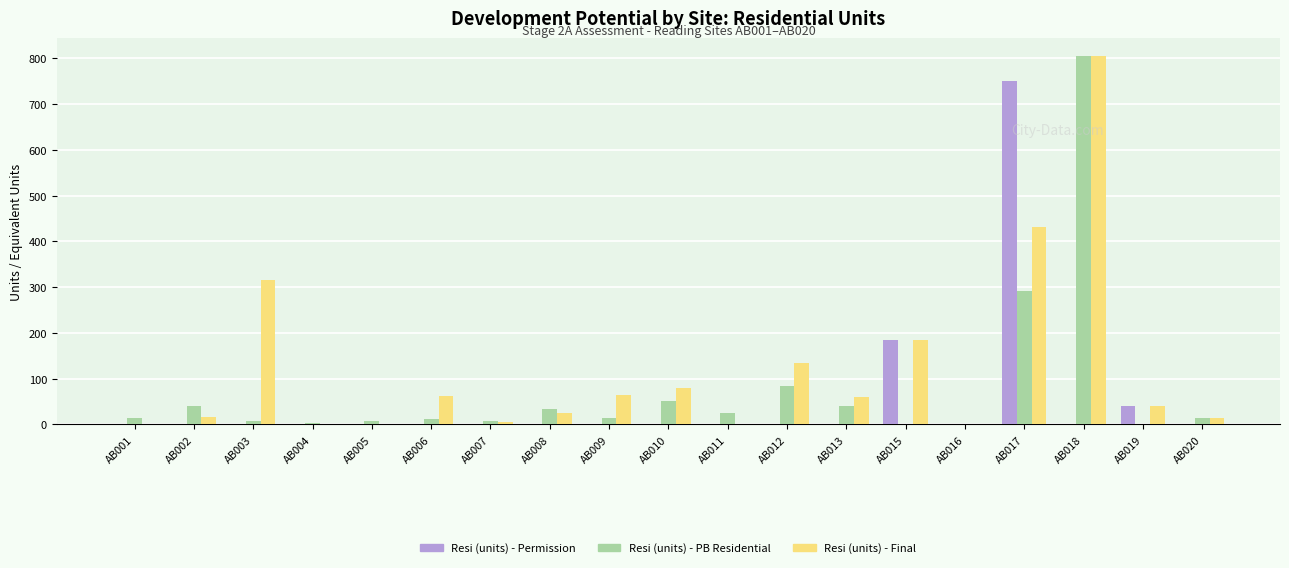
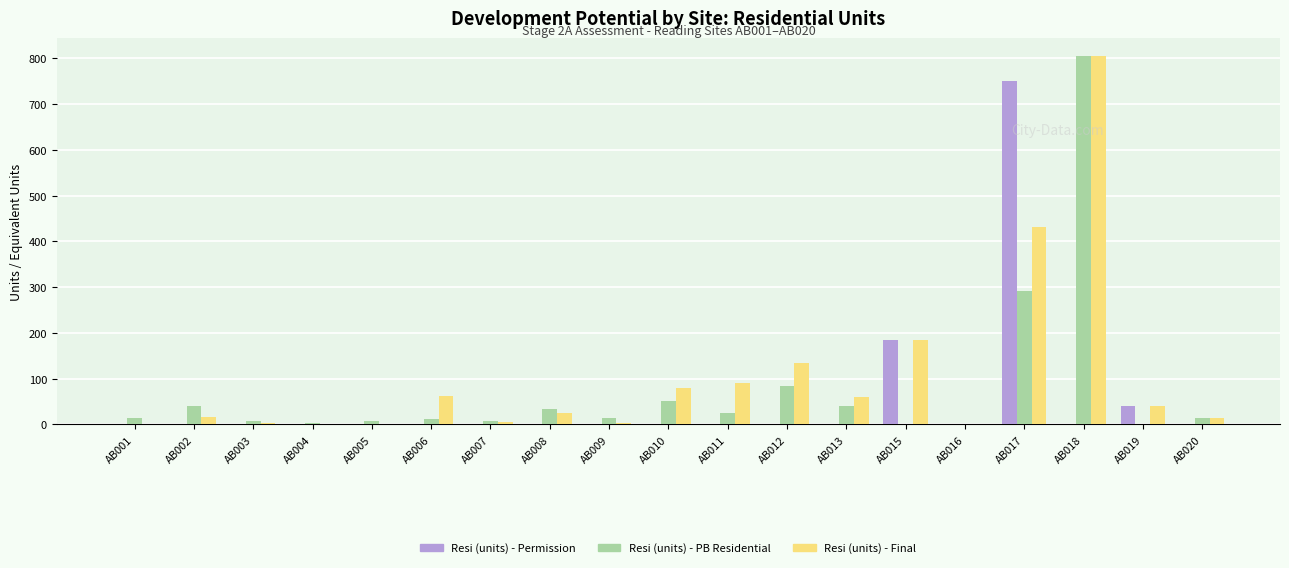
Resi (units) - Final, AB003: 320 -> 0
Resi (units) - Final, AB009: 70 -> 0
Resi (units) - Final, AB011: 0 -> 90
